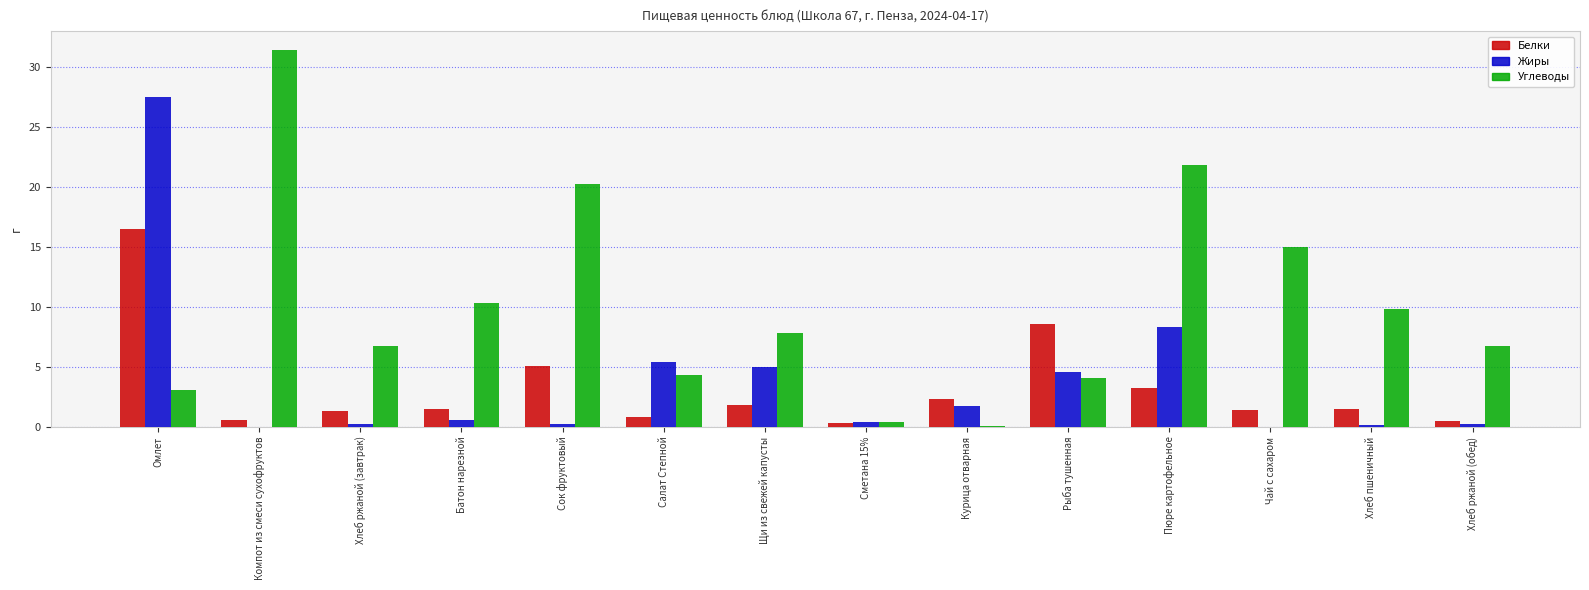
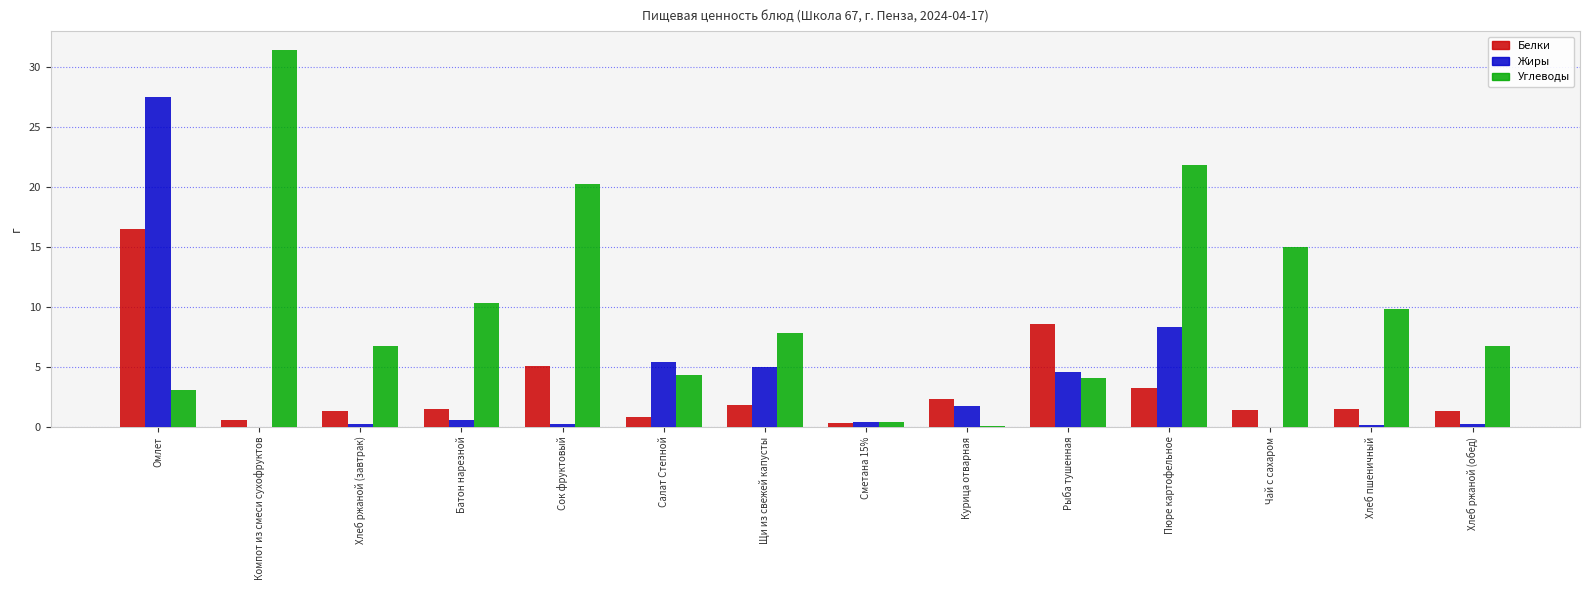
Белки, Хлеб ржаной (обед): 0.5 -> 1.3
